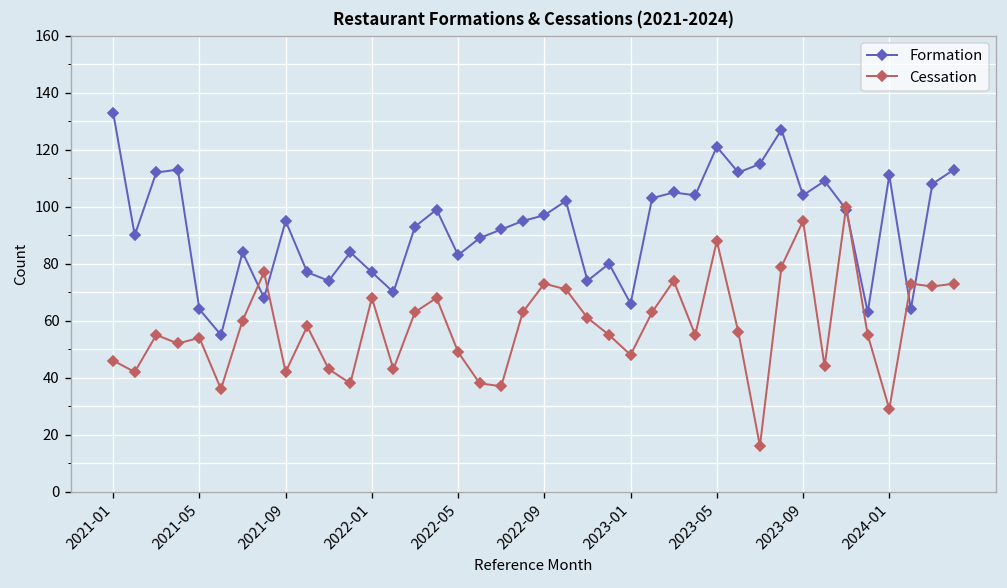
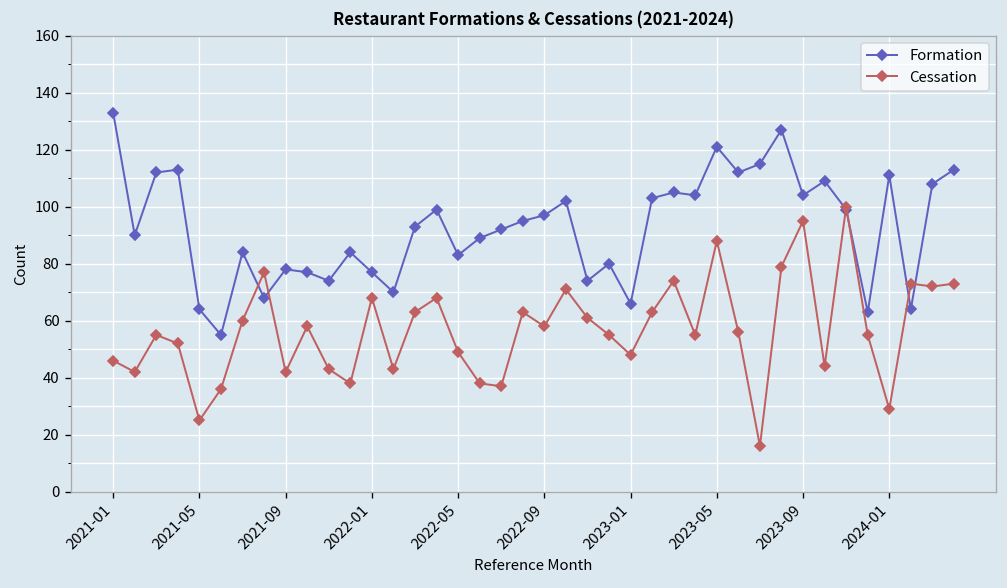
Cessation, 2021-05: 54 -> 25
Formation, 2021-09: 95 -> 78
Cessation, 2022-09: 73 -> 58
